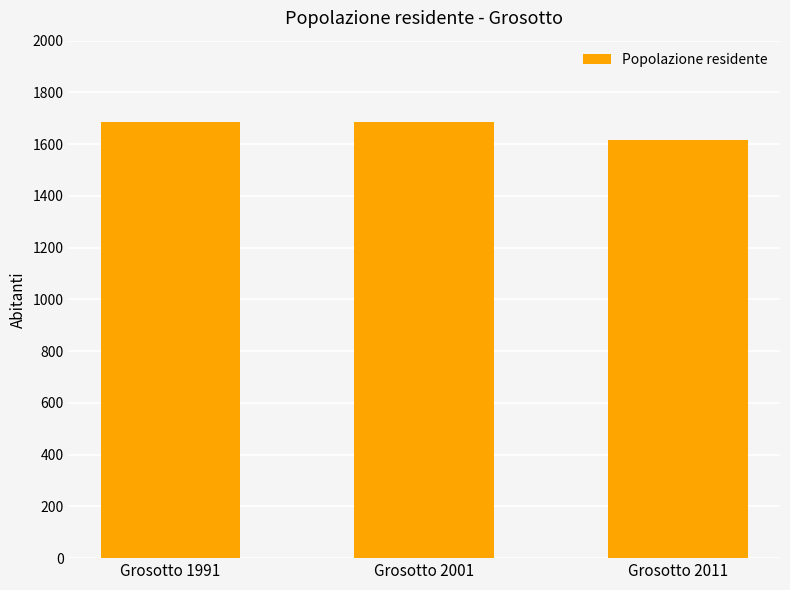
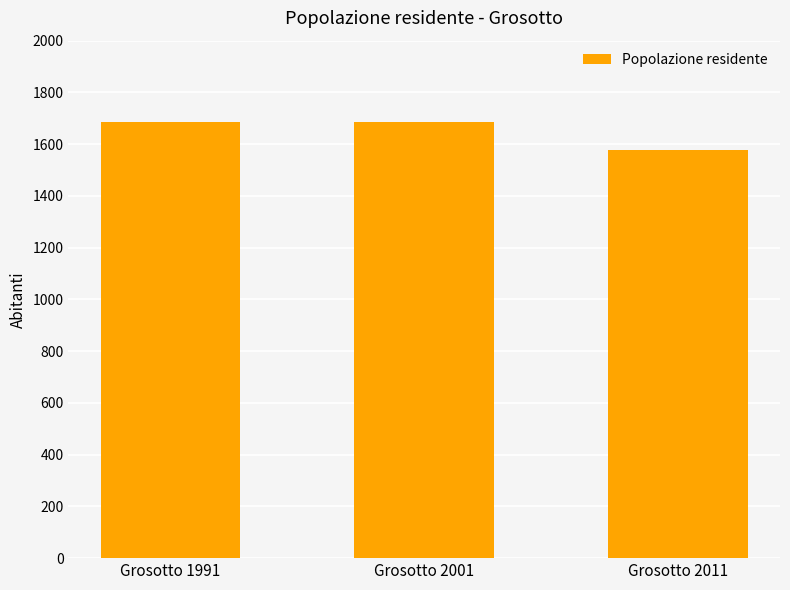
Grosotto 2011: 1620 -> 1580
